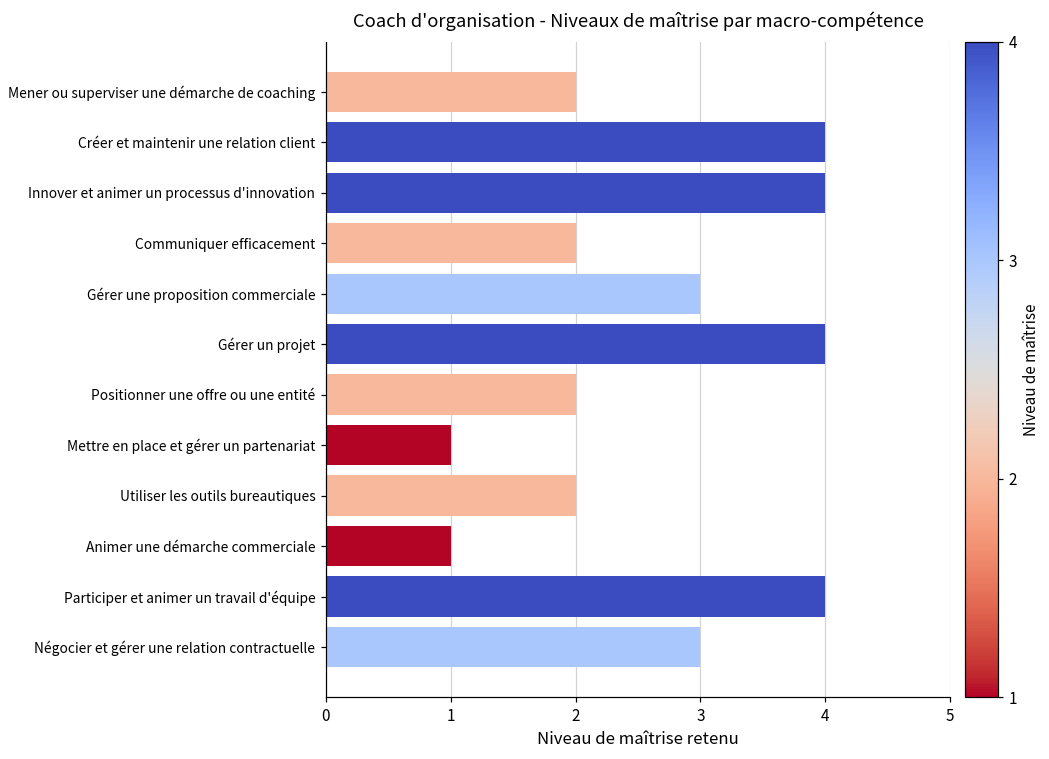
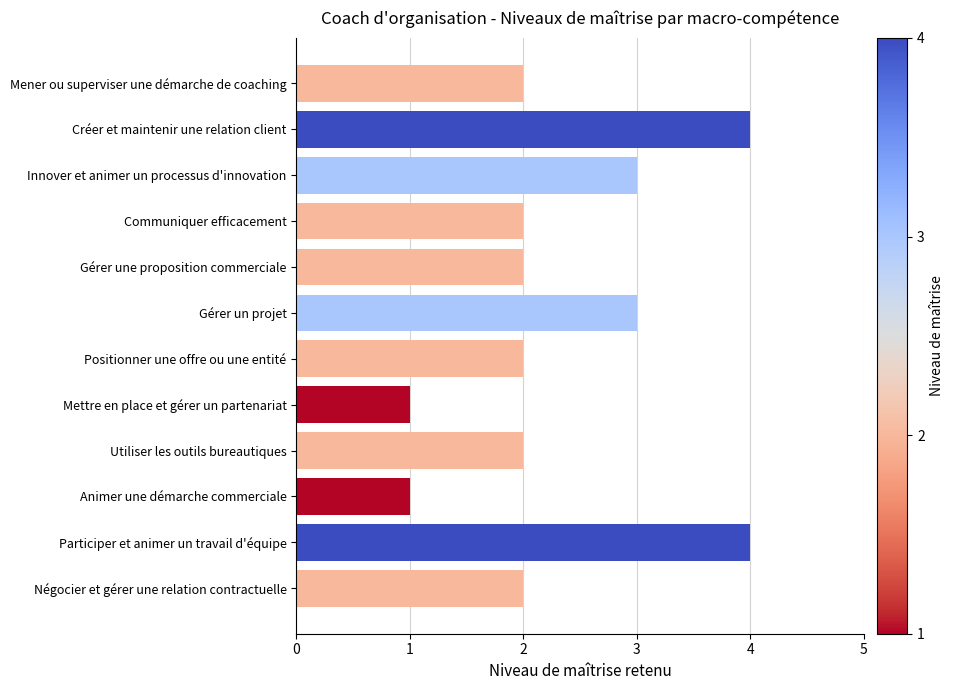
Innover et animer un processus d'innovation: 4 -> 3
Gérer une proposition commerciale: 3 -> 2
Gérer un projet: 4 -> 3
Négocier et gérer une relation contractuelle: 3 -> 2
